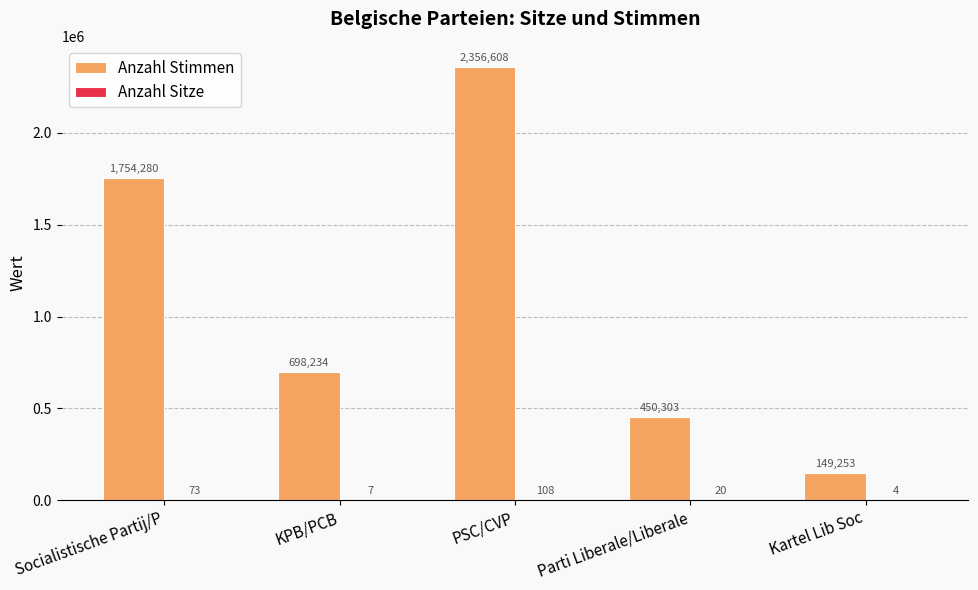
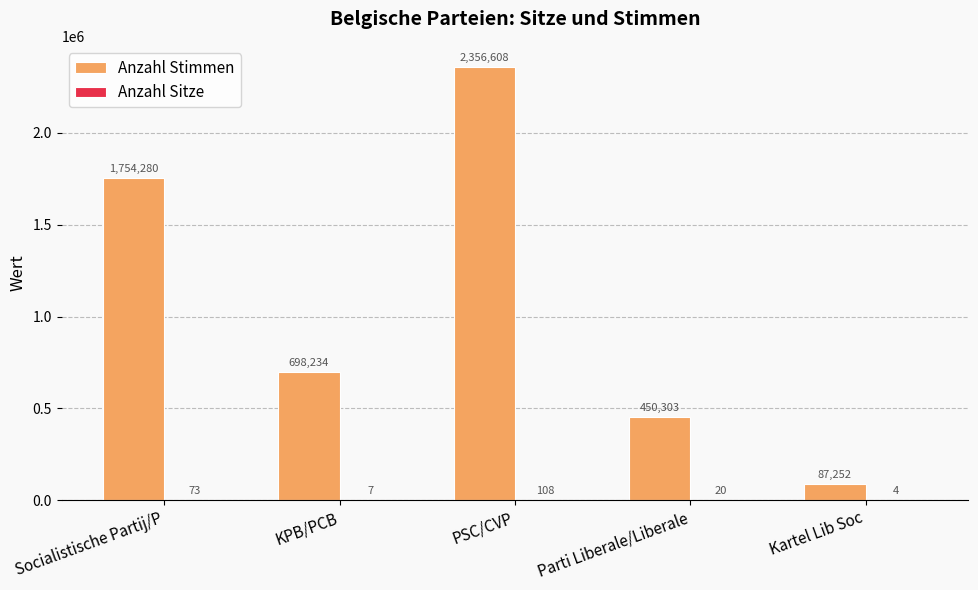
Anzahl Stimmen, Kartel Lib Soc: 149,253 -> 87,252
